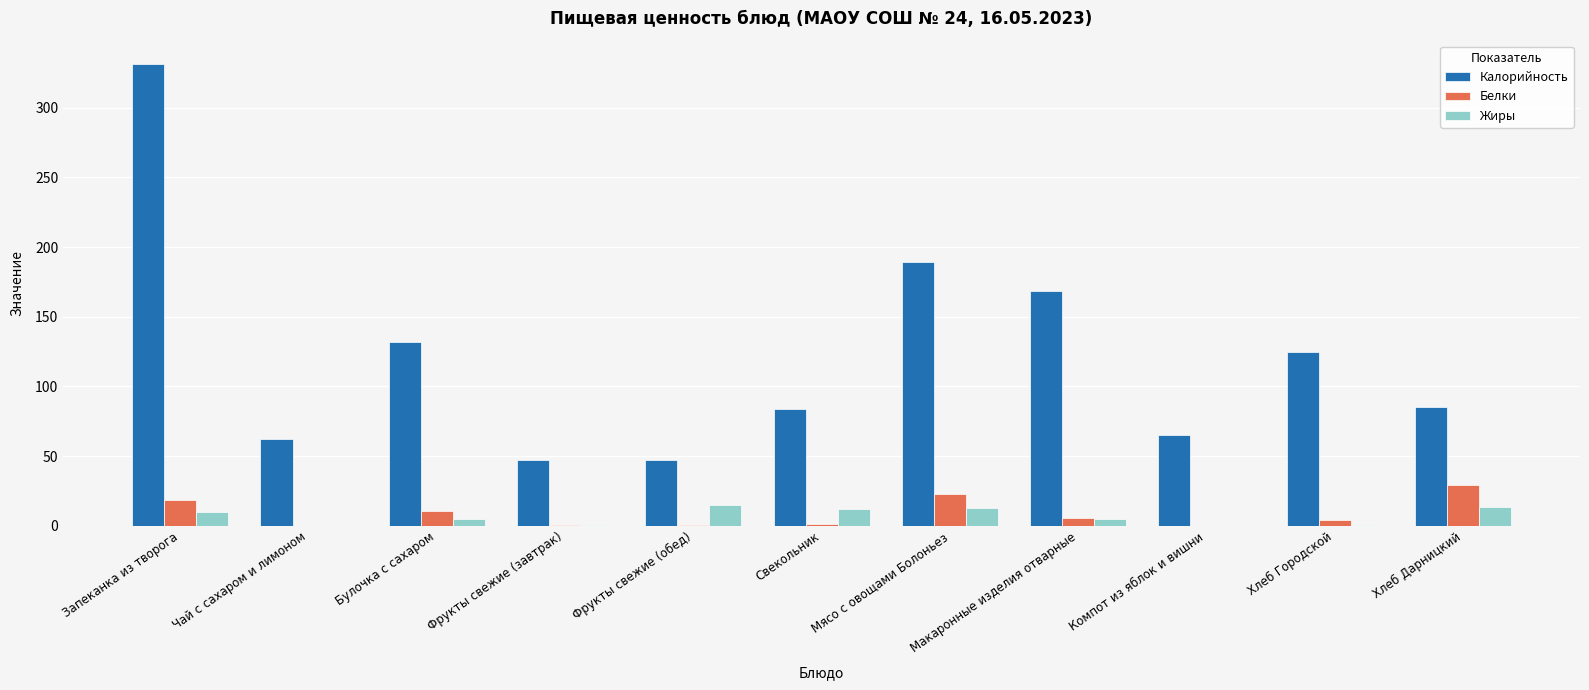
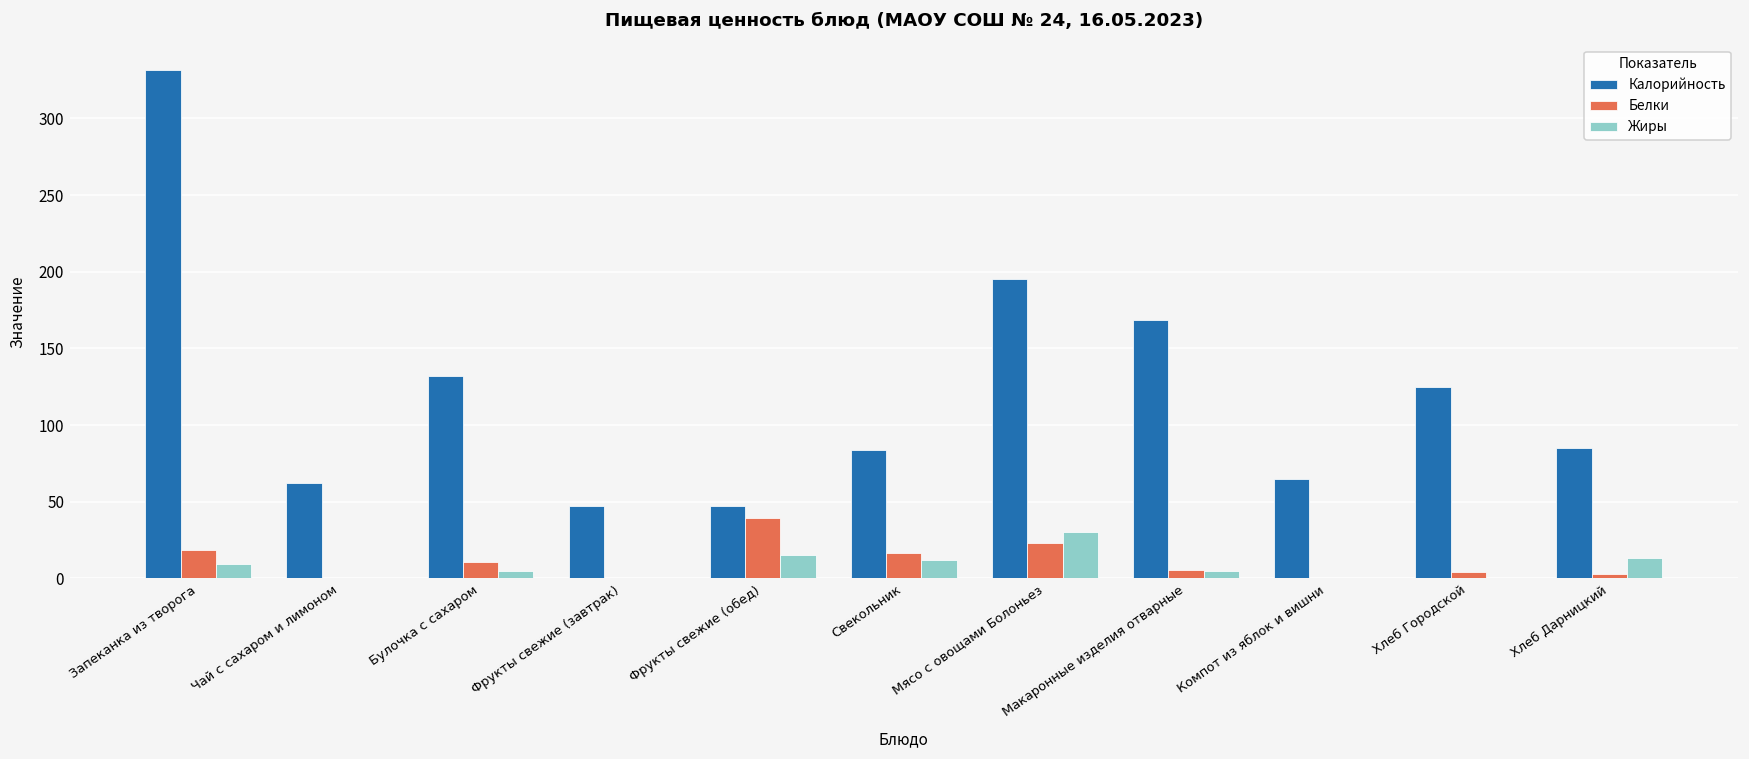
Белки, Фрукты свежие (обед): 0 -> 39
Белки, Свекольник: 2 -> 17
Калорийность, Мясо с овощами Болоньез: 190 -> 195
Жиры, Мясо с овощами Болоньез: 13 -> 30
Белки, Хлеб Дарницкий: 29 -> 3
